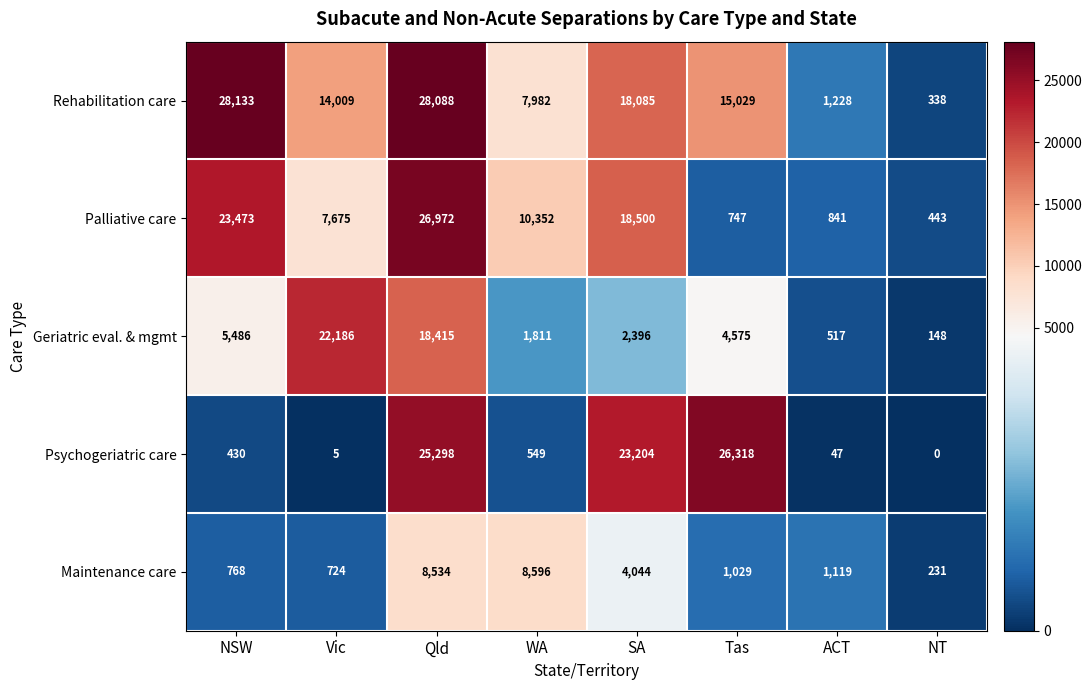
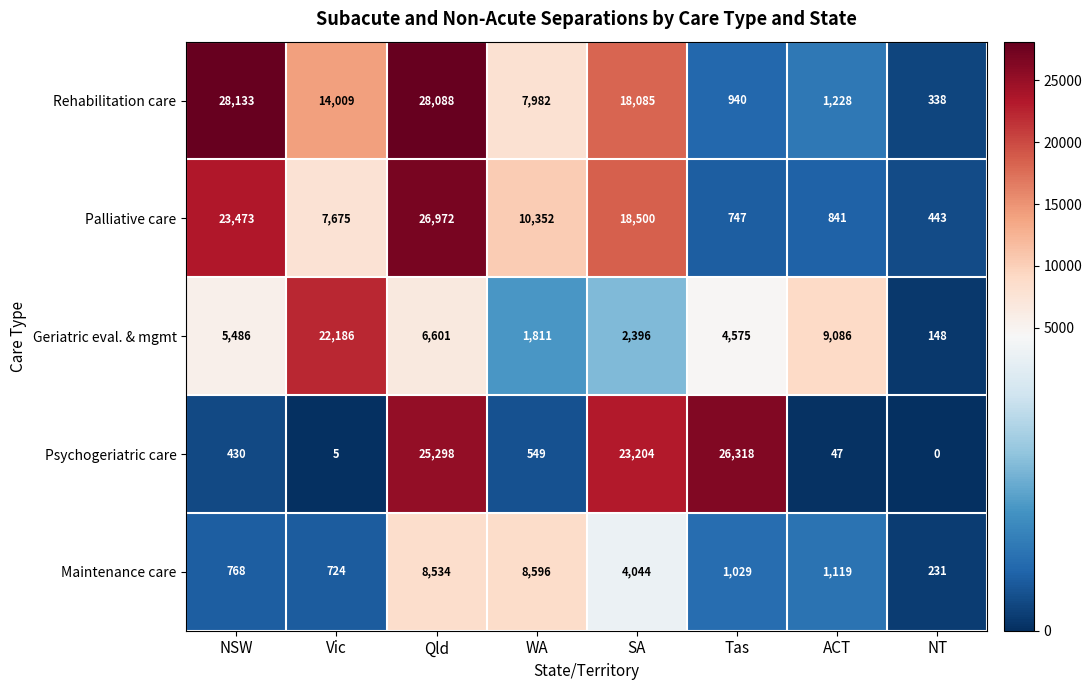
Rehabilitation care, Tas: 15,029 -> 940
Geriatric eval. & mgmt, Qld: 18,415 -> 6,601
Geriatric eval. & mgmt, ACT: 517 -> 9,086
